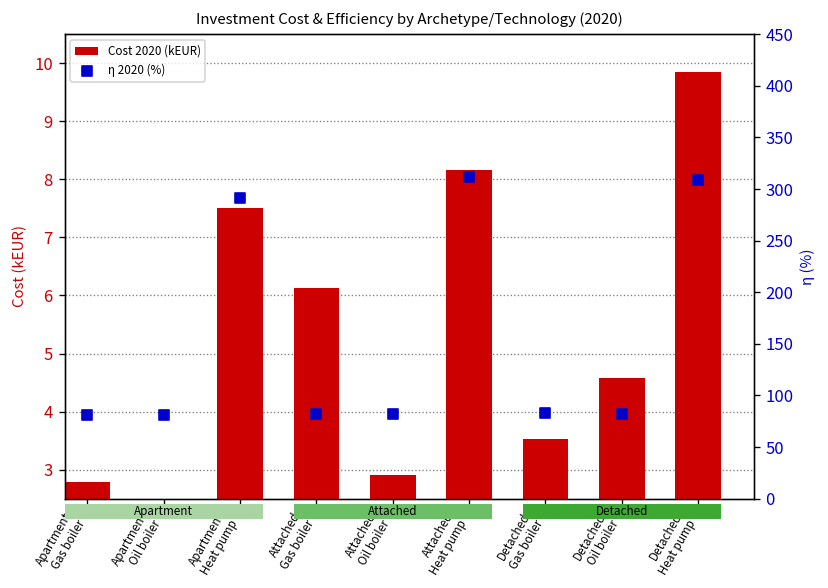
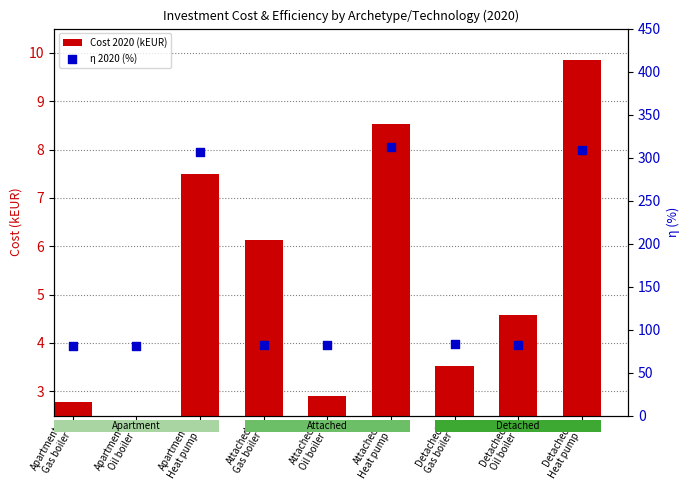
Cost 2020 (kEUR), Attached Heat pump: 8.2 -> 8.5
η 2020 (%), Apartment Heat pump: 290 -> 310
